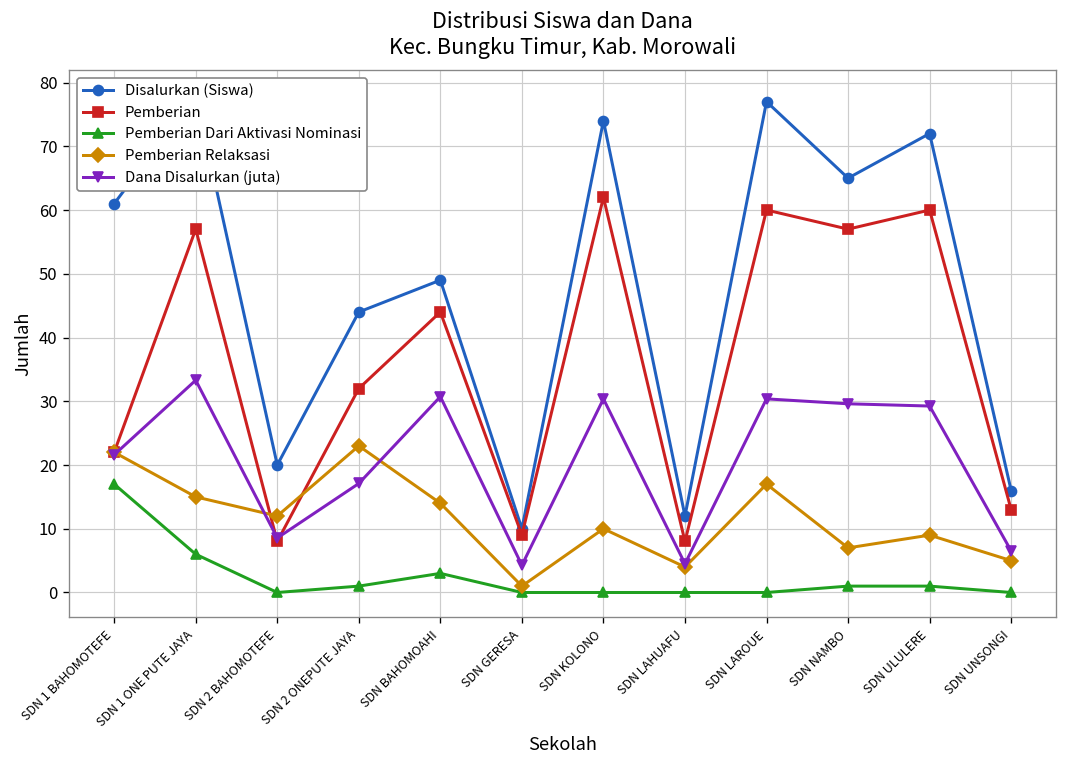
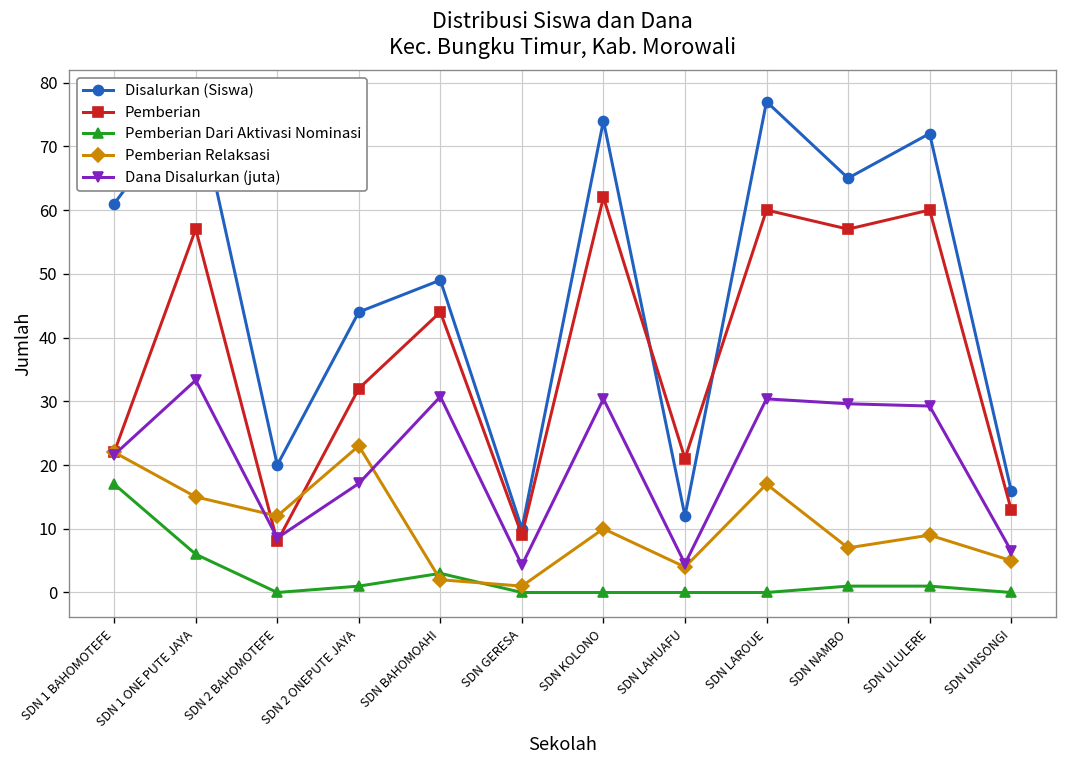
Pemberian Relaksasi, SDN BAHOMOAHI: 14 -> 2
Pemberian, SDN LAHUAFU: 8 -> 21
